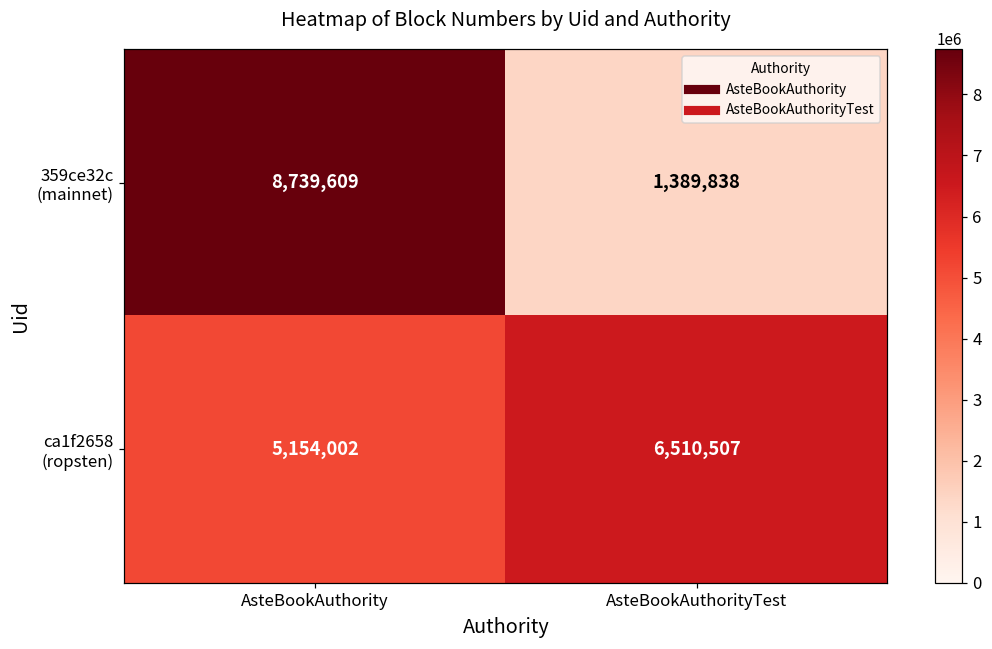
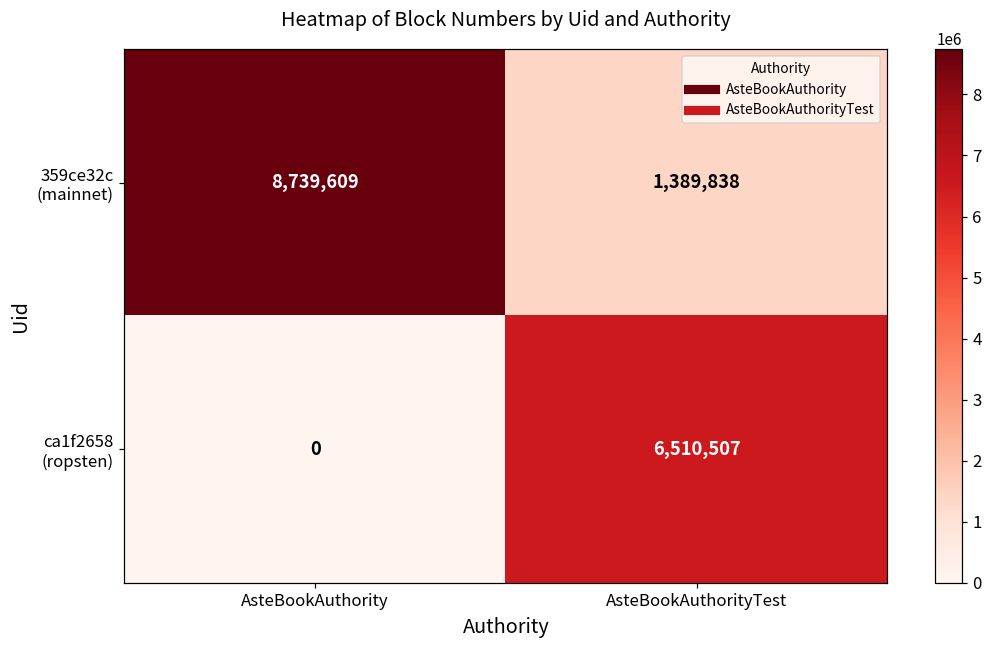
ca1f2658 (ropsten), AsteBookAuthority: 5,154,002 -> 0
